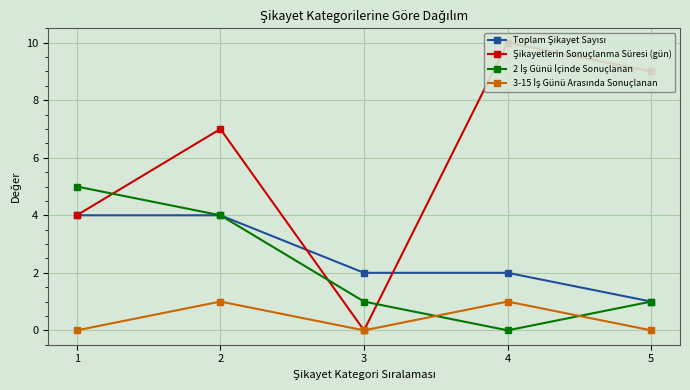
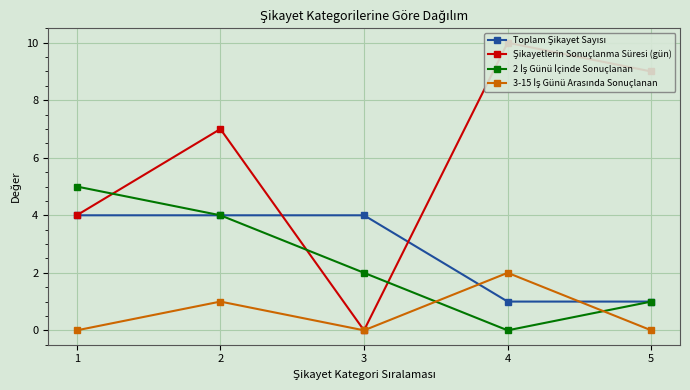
Toplam Şikayet Sayısı, 3: 2 -> 4
2 İş Günü İçinde Sonuçlanan, 3: 1 -> 2
Toplam Şikayet Sayısı, 4: 2 -> 1
3-15 İş Günü Arasında Sonuçlanan, 4: 1 -> 2
